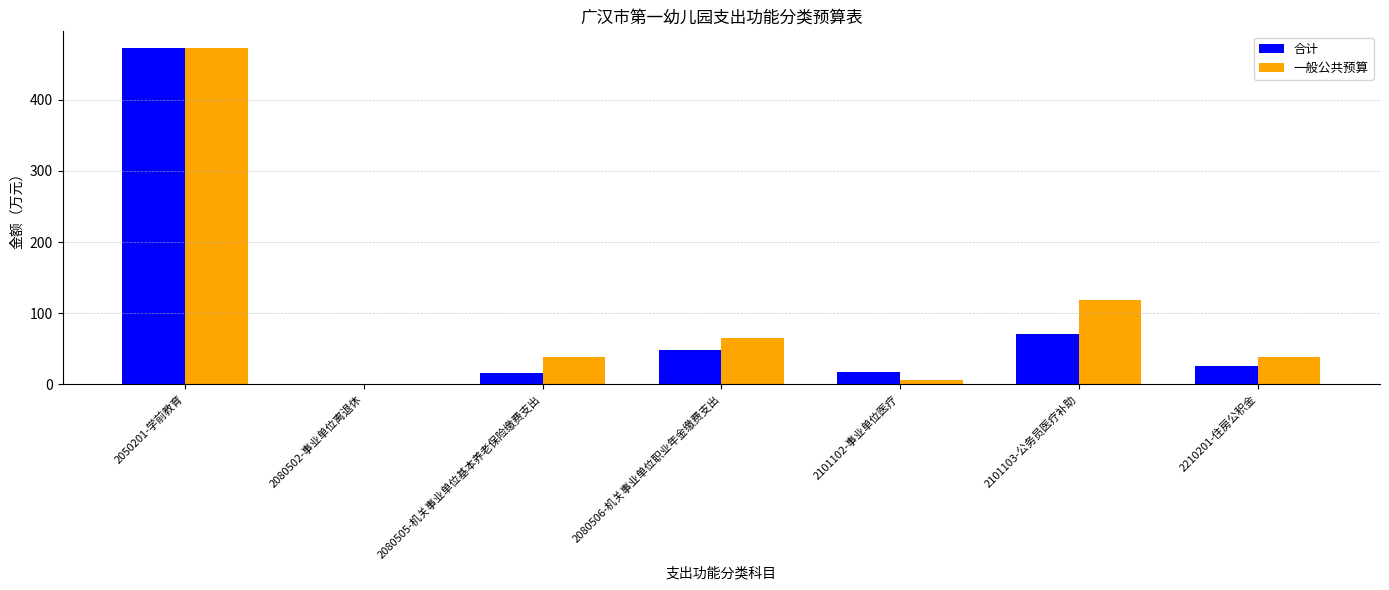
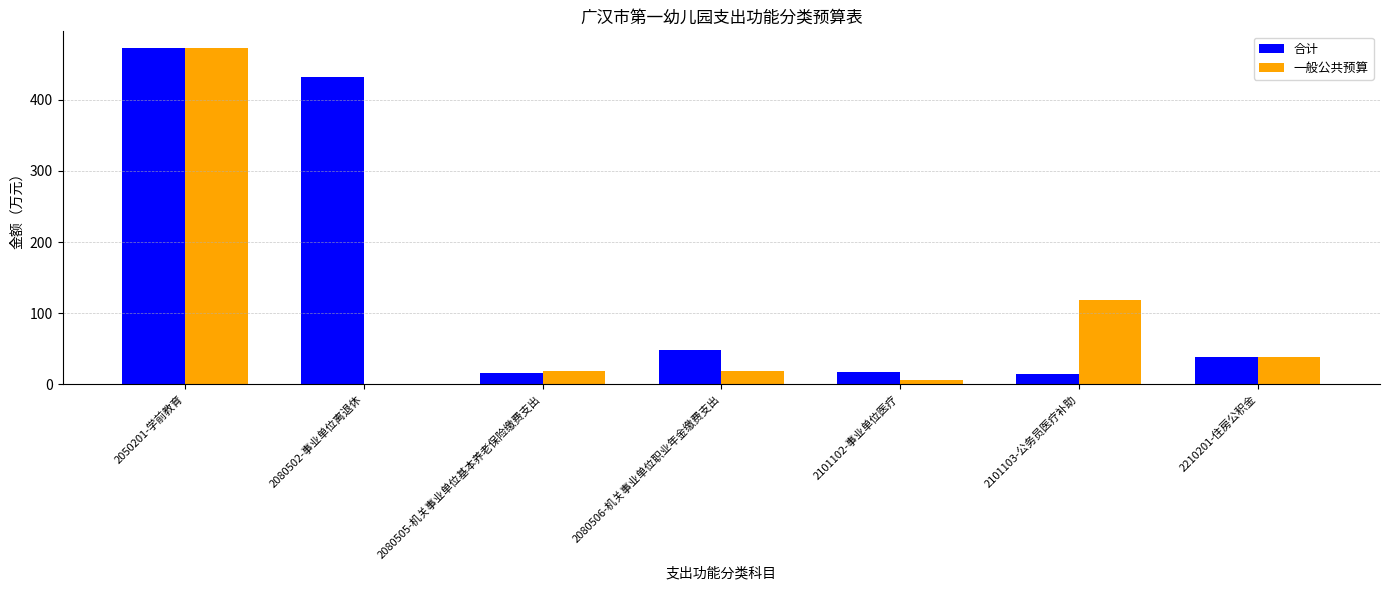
合计, 2080502-事业单位离退休: 0 -> 430
一般公共预算, 2080505-机关事业单位基本养老保险缴费支出: 40 -> 20
一般公共预算, 2080506-机关事业单位职业年金缴费支出: 70 -> 20
合计, 2101103-公务员医疗补助: 70 -> 10
合计, 2210201-住房公积金: 30 -> 40
